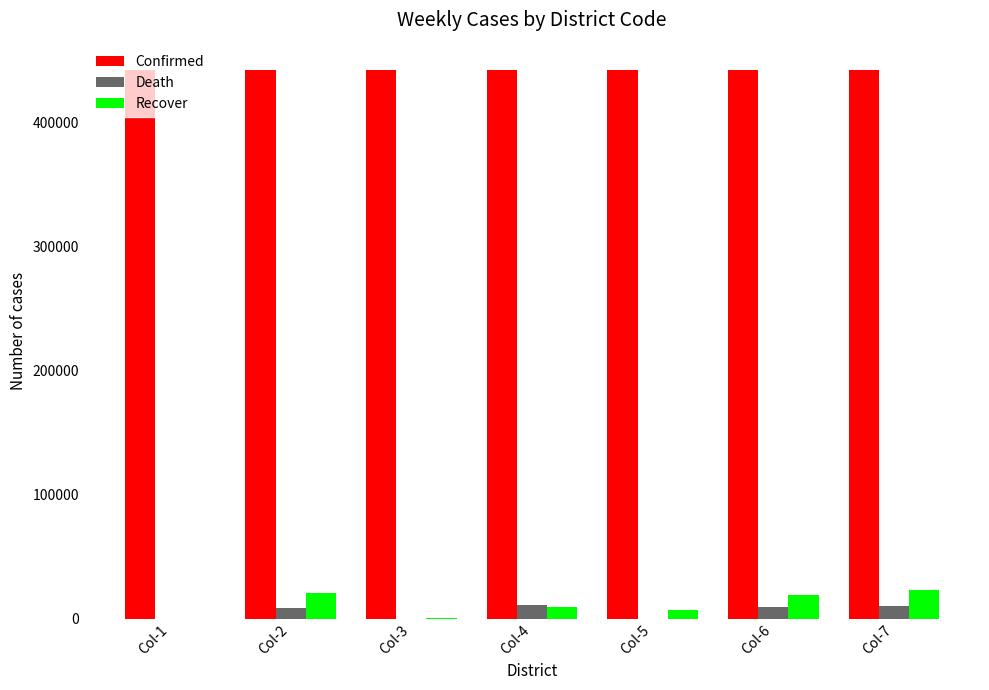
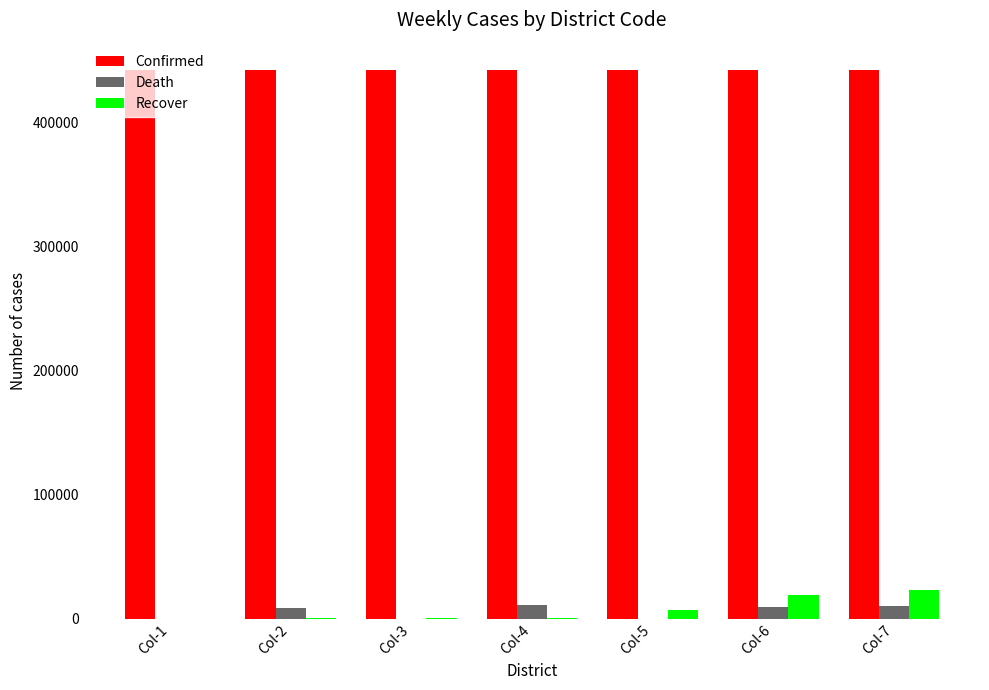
Recover, Col-2: 21000 -> 0
Recover, Col-4: 10000 -> 0
